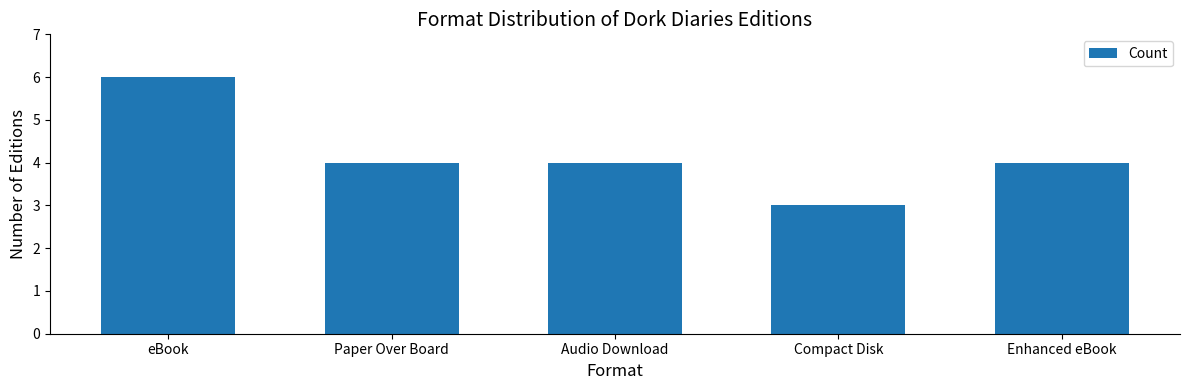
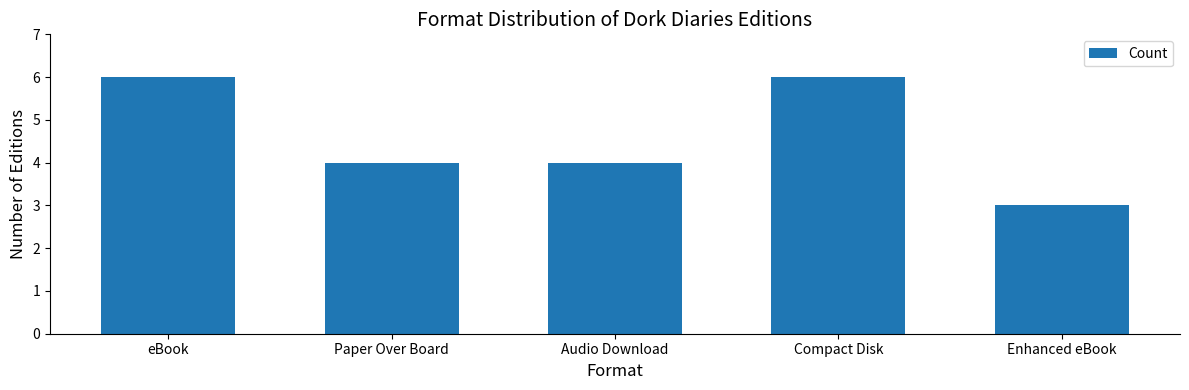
Compact Disk: 3 -> 6
Enhanced eBook: 4 -> 3
